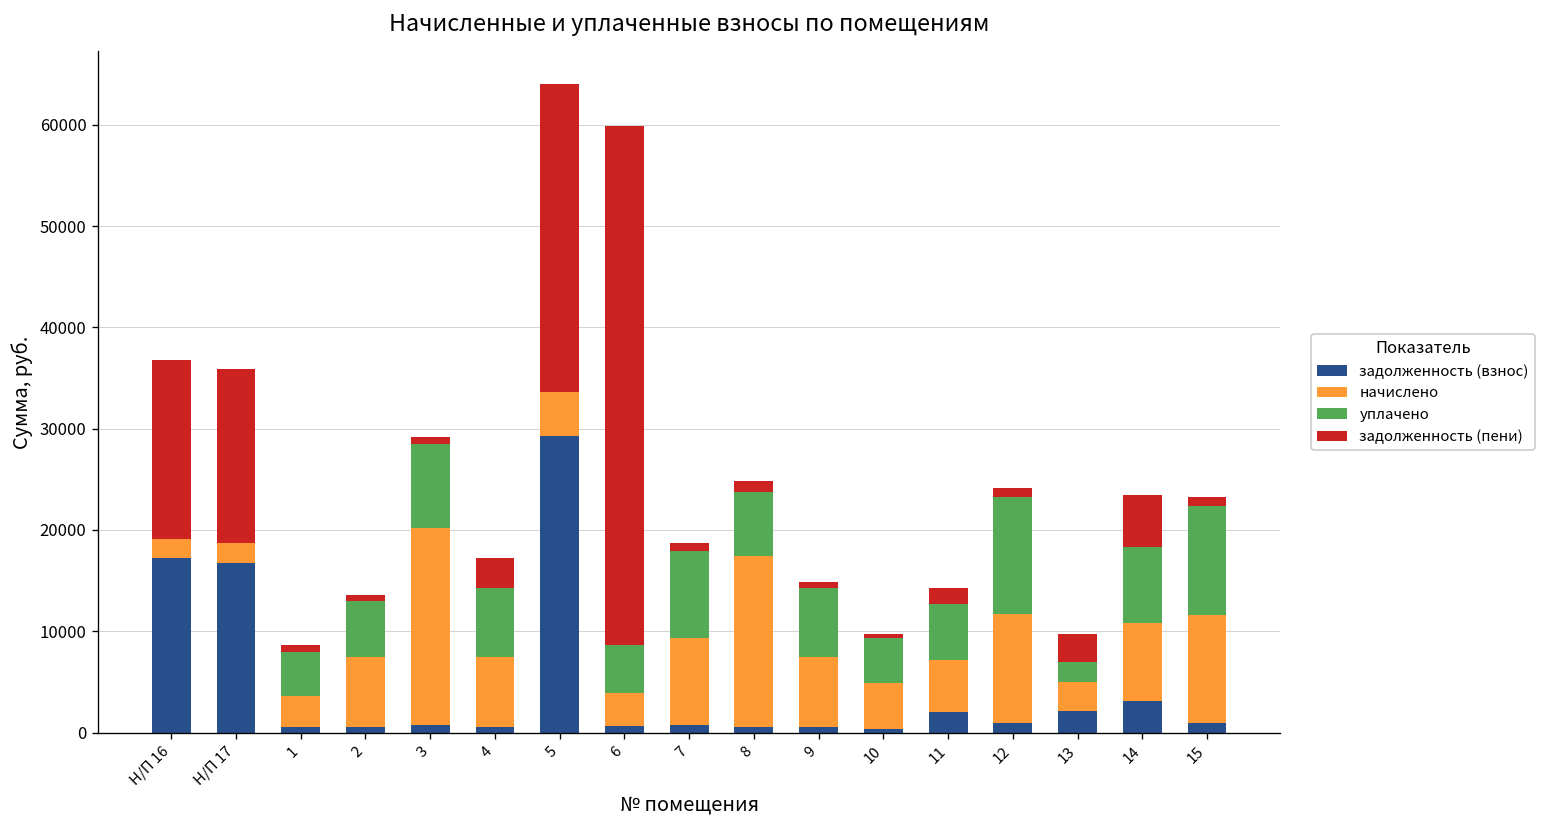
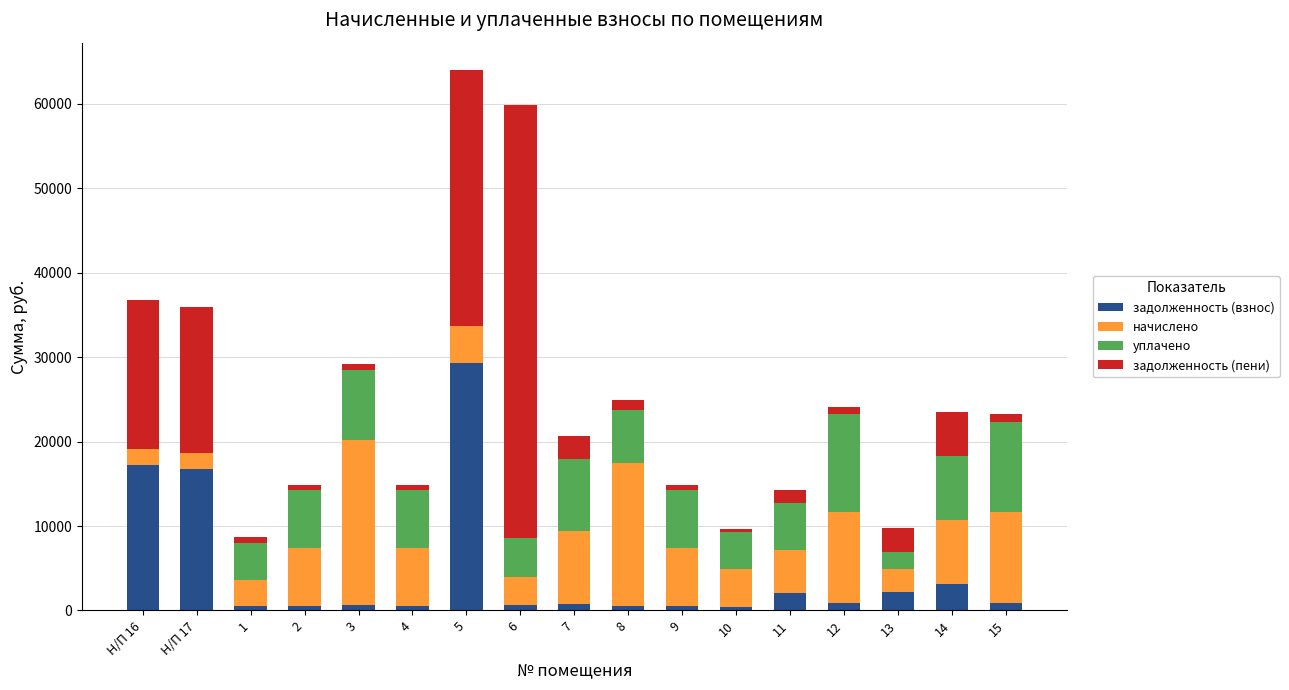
уплачено, 2: 6000 -> 7000
задолженность (пени), 4: 3000 -> 1000
задолженность (пени), 7: 1000 -> 3000
